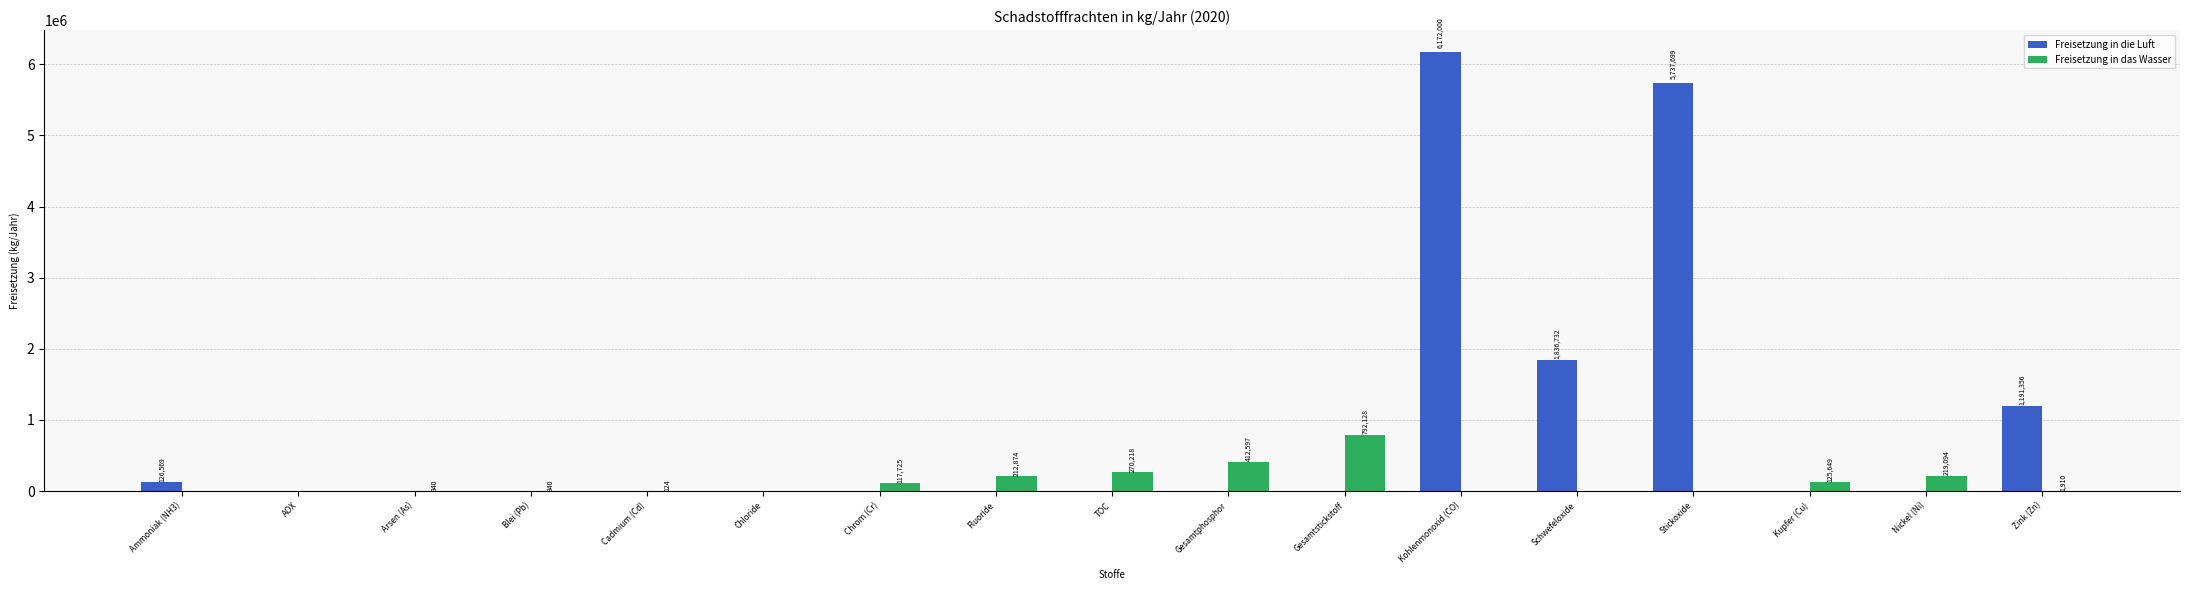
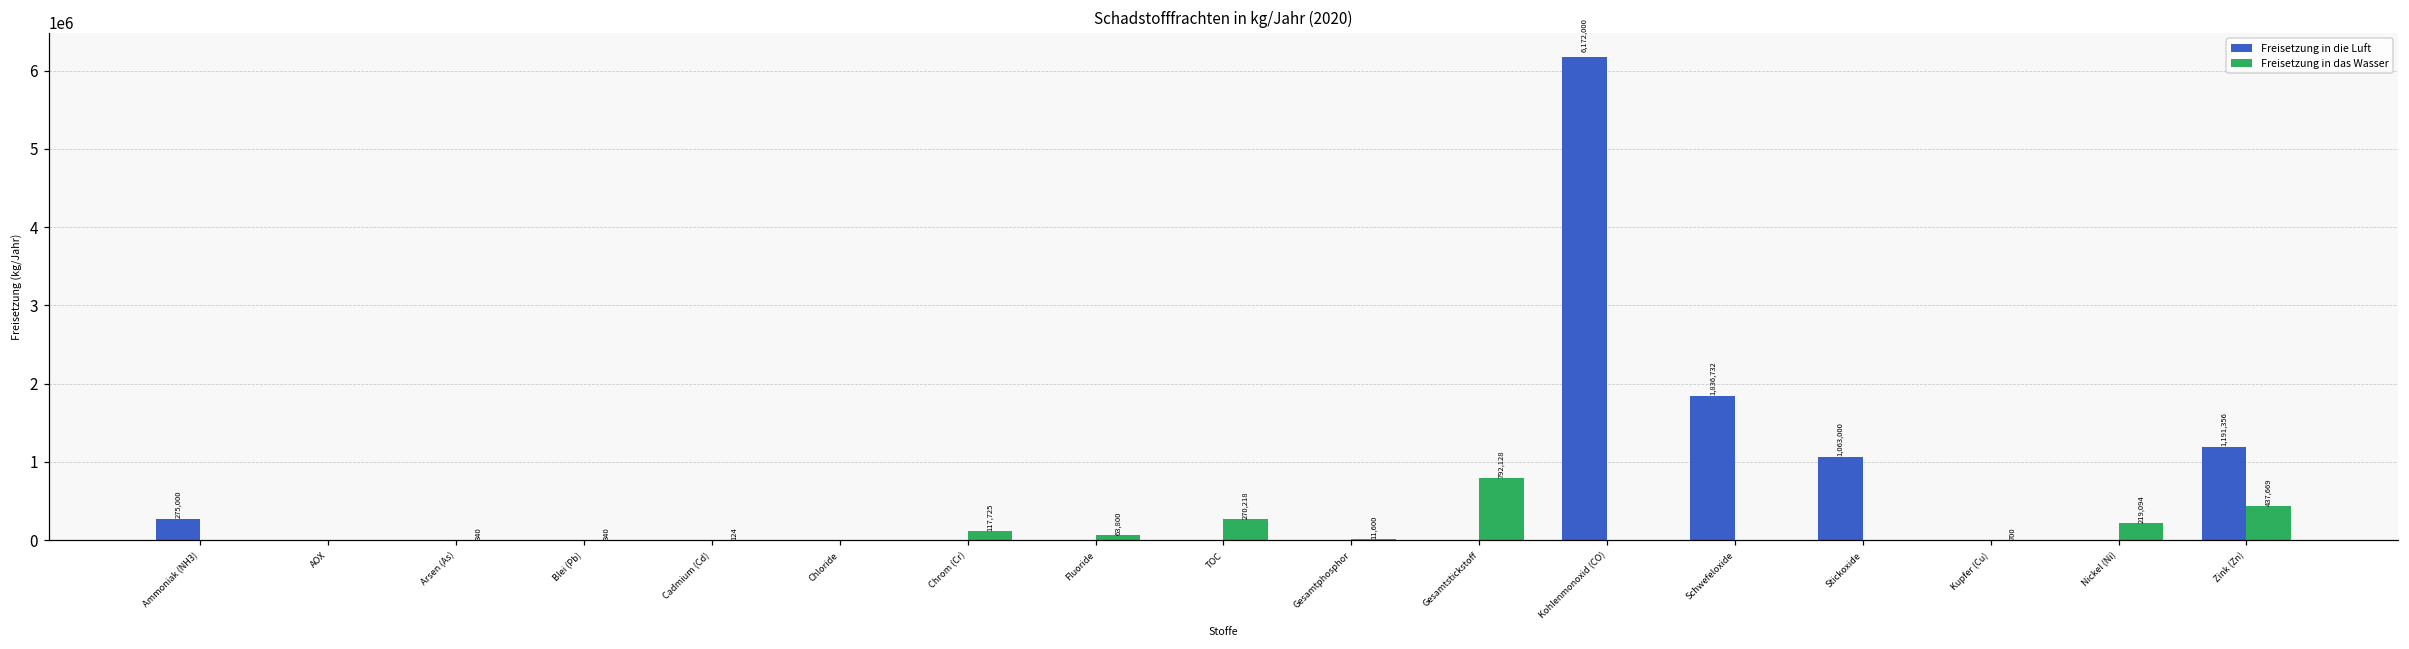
Freisetzung in die Luft, Ammoniak (NH3): 126,569 -> 275,000
Freisetzung in das Wasser, Fluoride: 212,874 -> 63,800
Freisetzung in das Wasser, Gesamtphosphor: 412,597 -> 11,600
Freisetzung in die Luft, Stickoxide: 5,737,699 -> 1,063,000
Freisetzung in das Wasser, Kupfer (Cu): 125,649 -> 700
Freisetzung in das Wasser, Zink (Zn): 1,910 -> 437,669
